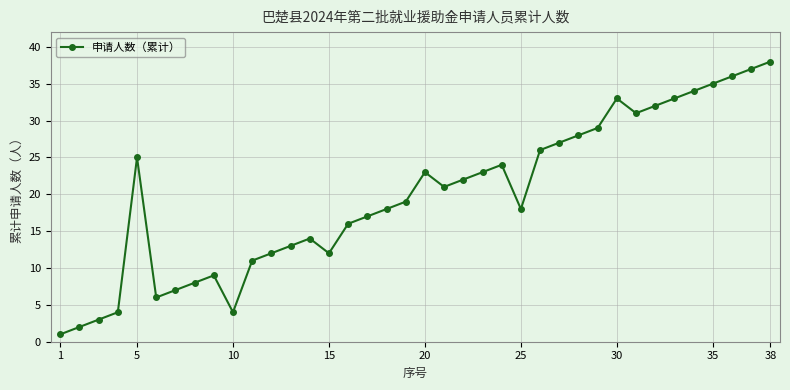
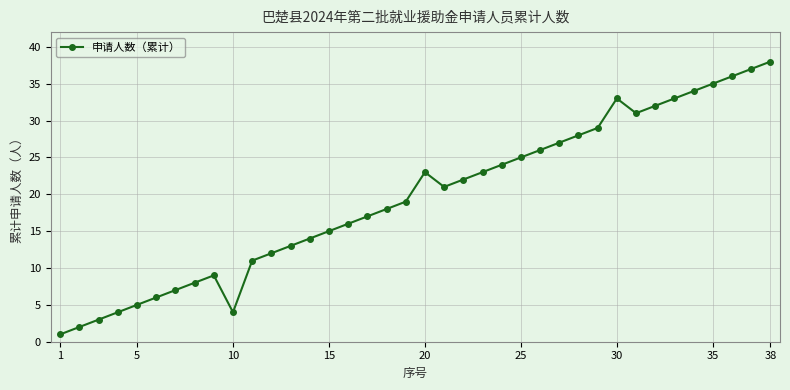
5: 25 -> 5
15: 12 -> 15
25: 18 -> 25
